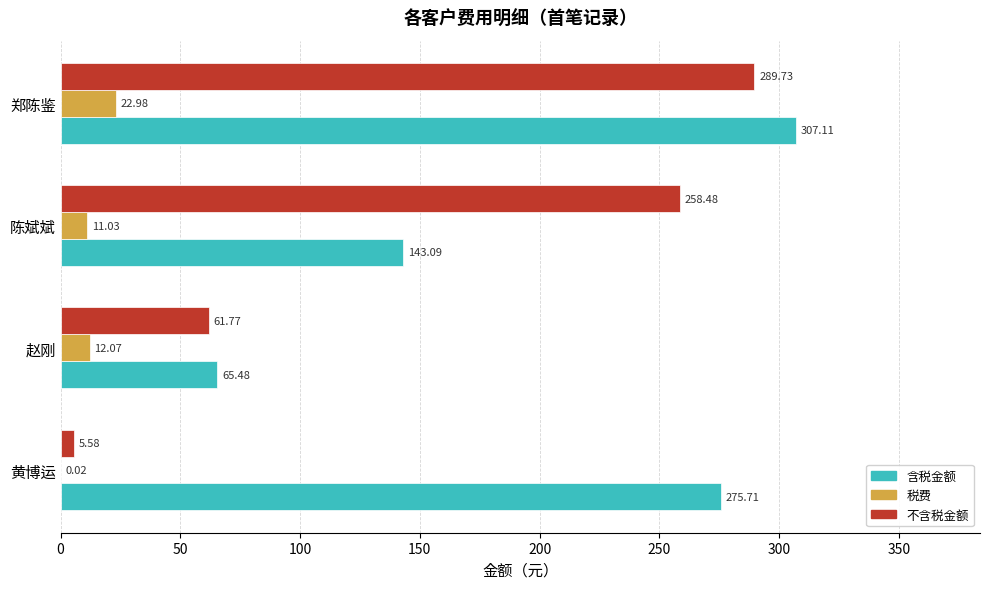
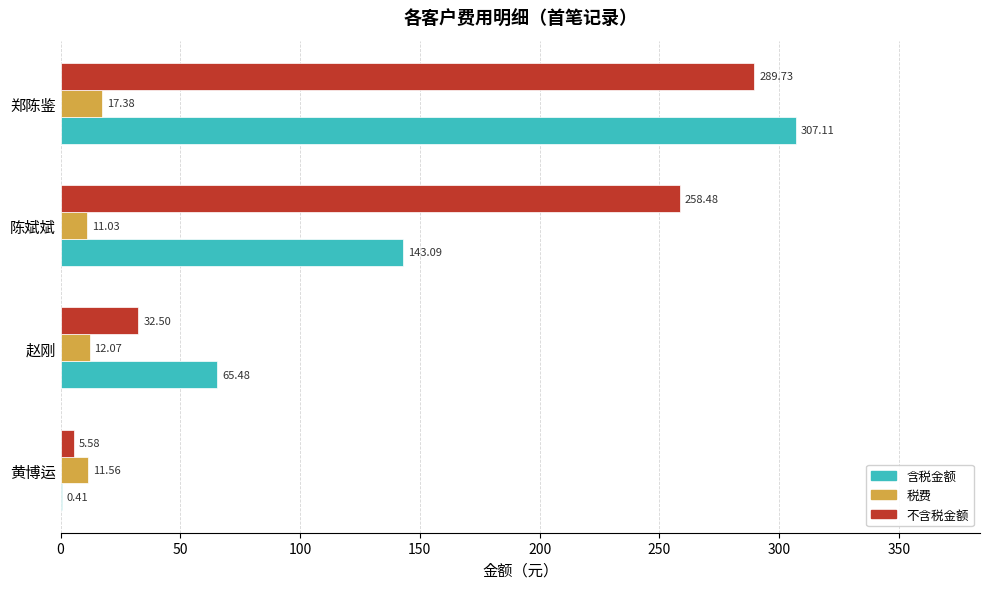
税费, 郑陈鉴: 22.98 -> 17.38
不含税金额, 赵刚: 61.77 -> 32.50
税费, 黄博运: 0.02 -> 11.56
含税金额, 黄博运: 275.71 -> 0.41
